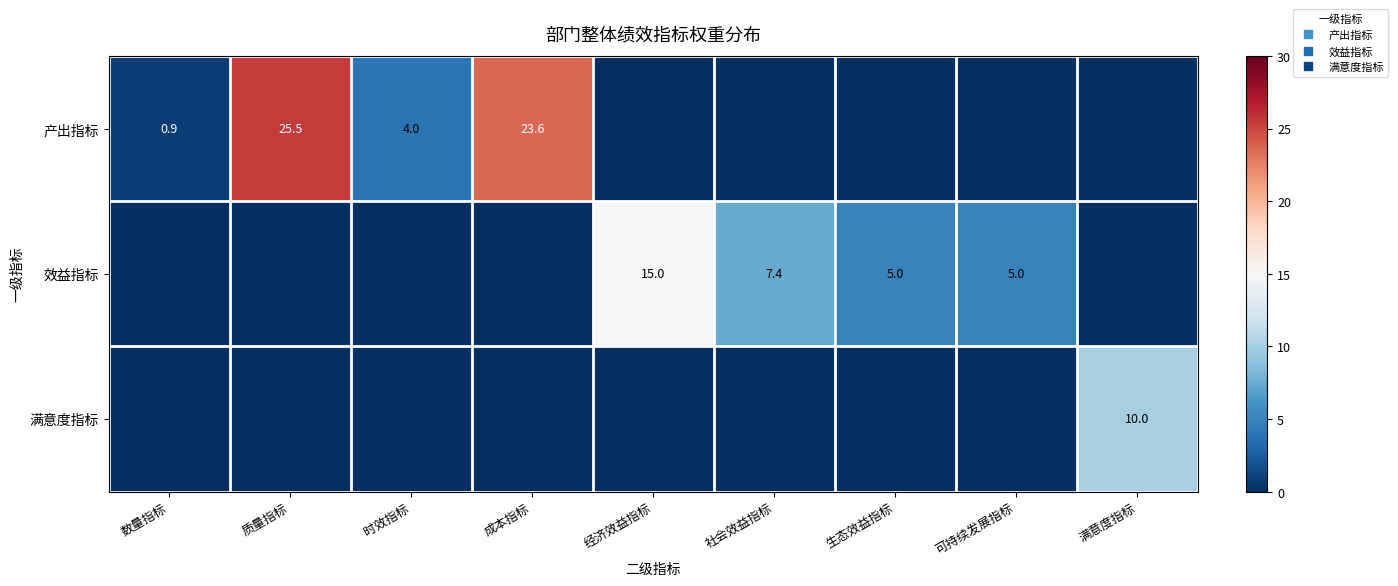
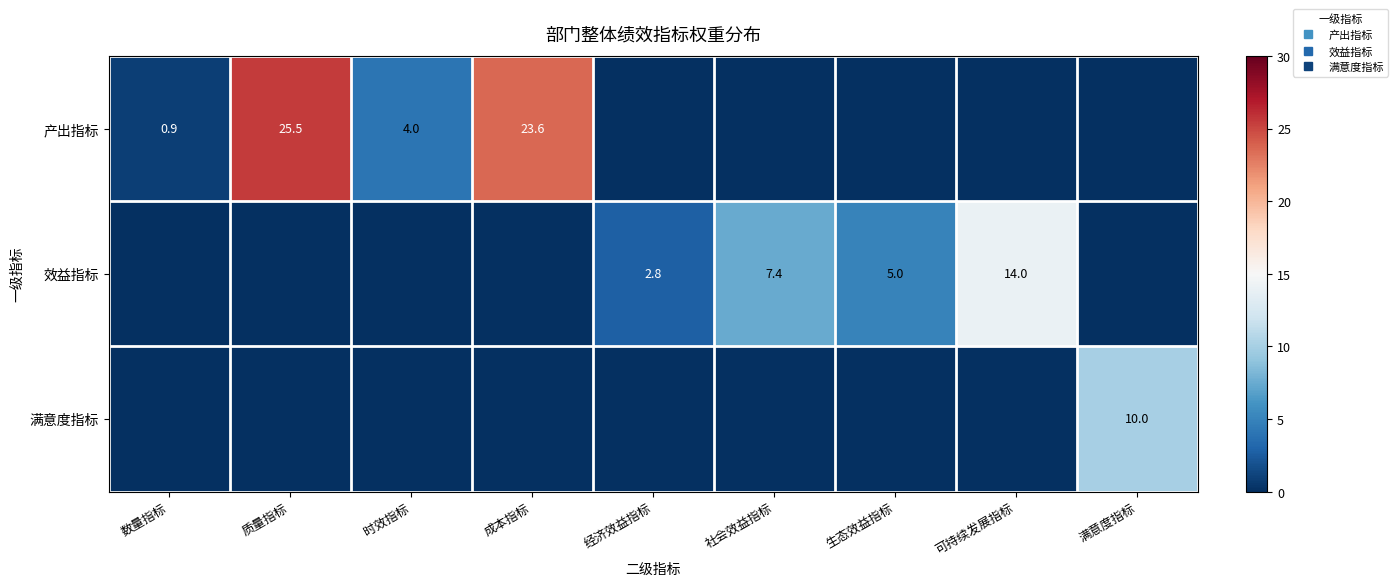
效益指标, 经济效益指标: 15.0 -> 2.8
效益指标, 可持续发展指标: 5.0 -> 14.0
